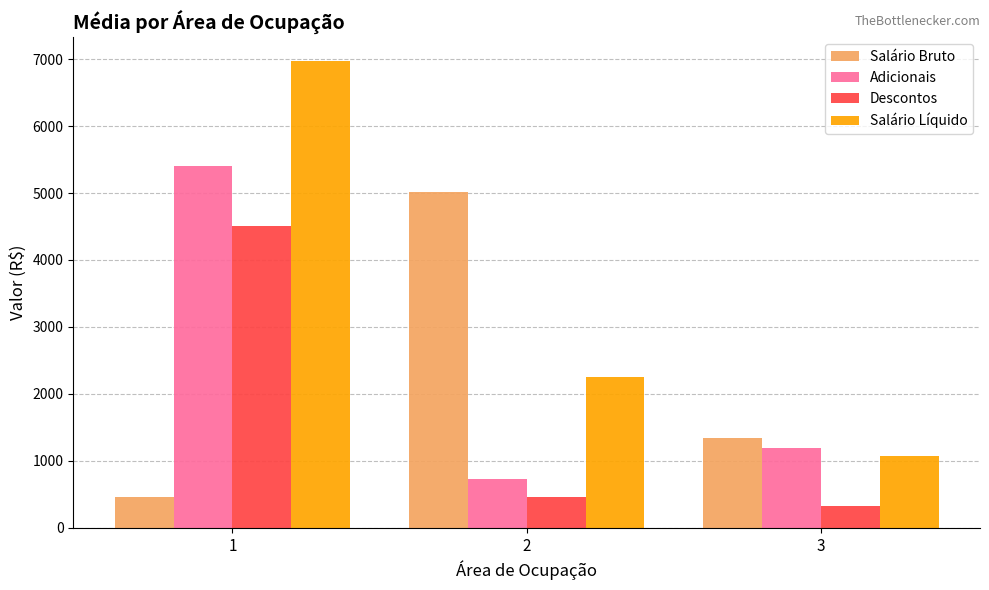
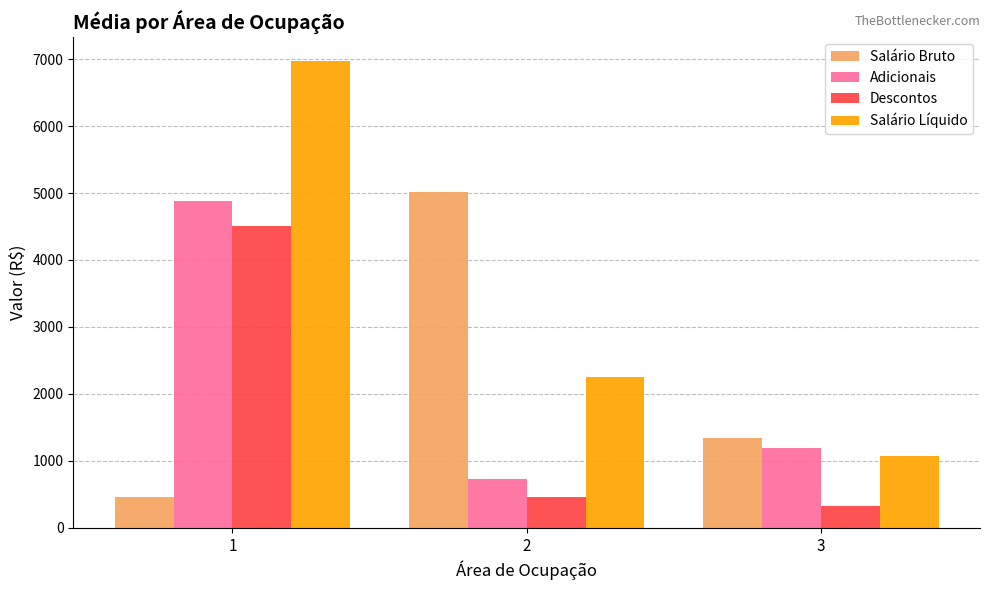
Adicionais, 1: 5400 -> 4900
